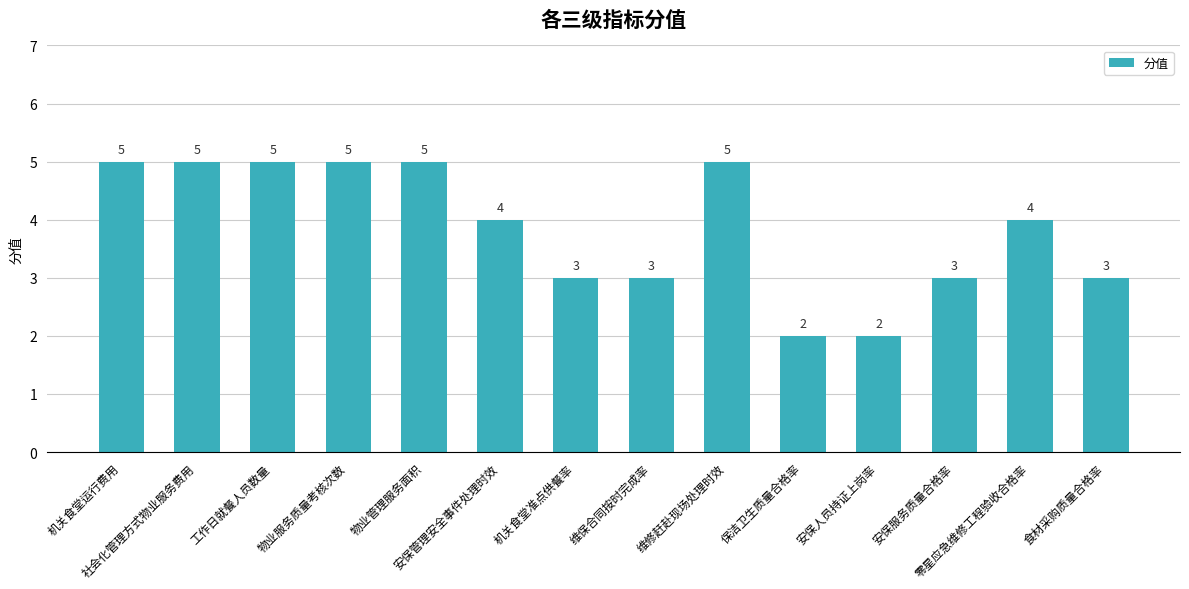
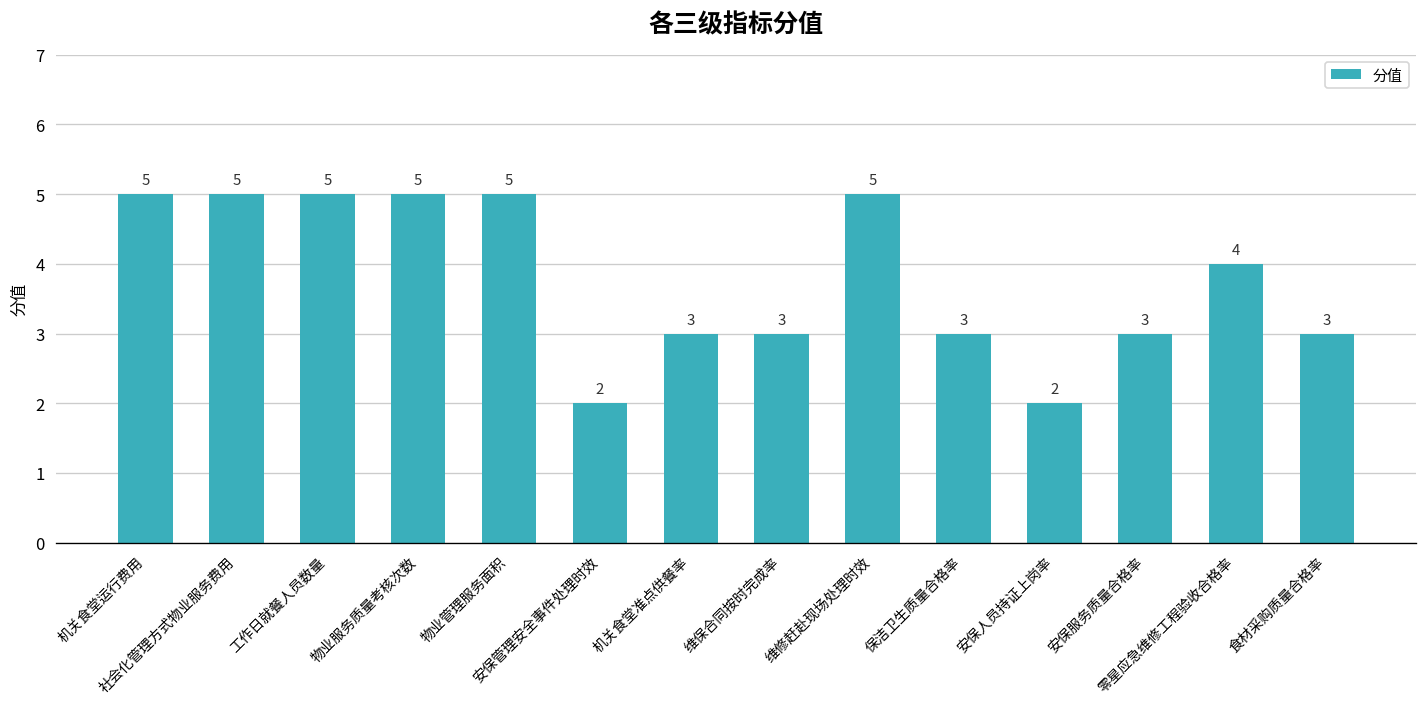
安保管理安全事件处理时效: 4 -> 2
保洁卫生质量合格率: 2 -> 3
